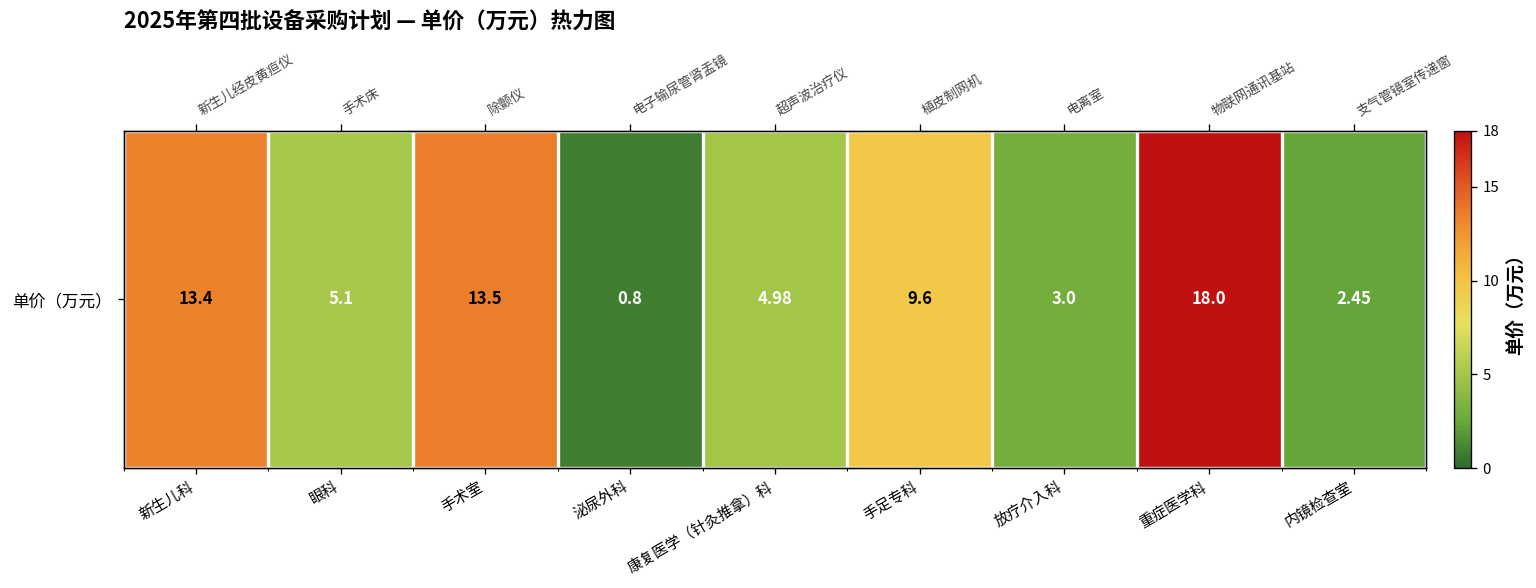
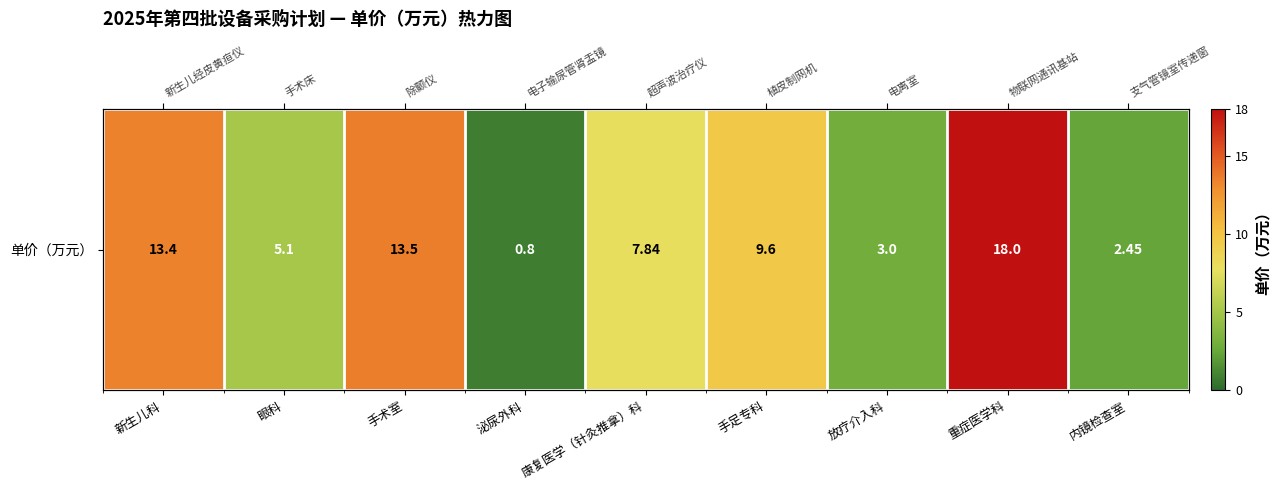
单价（万元）, 康复医学（针灸推拿）科: 4.98 -> 7.84
